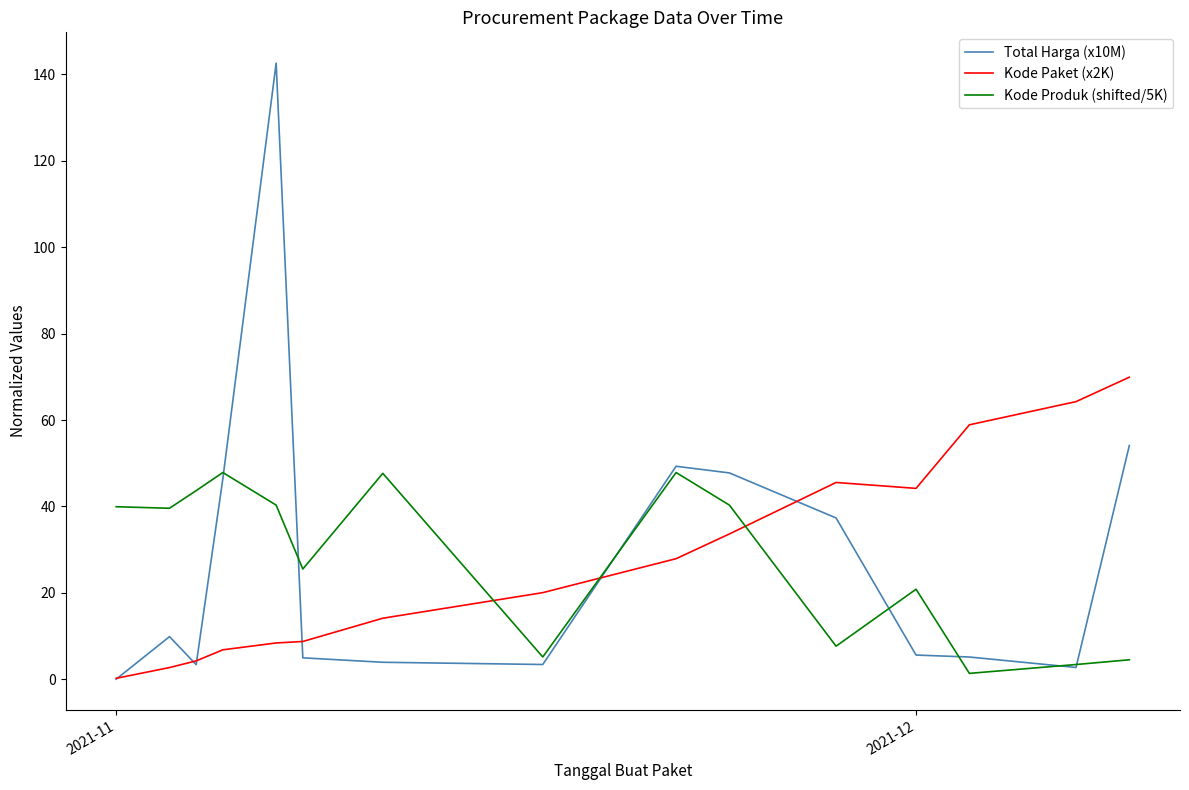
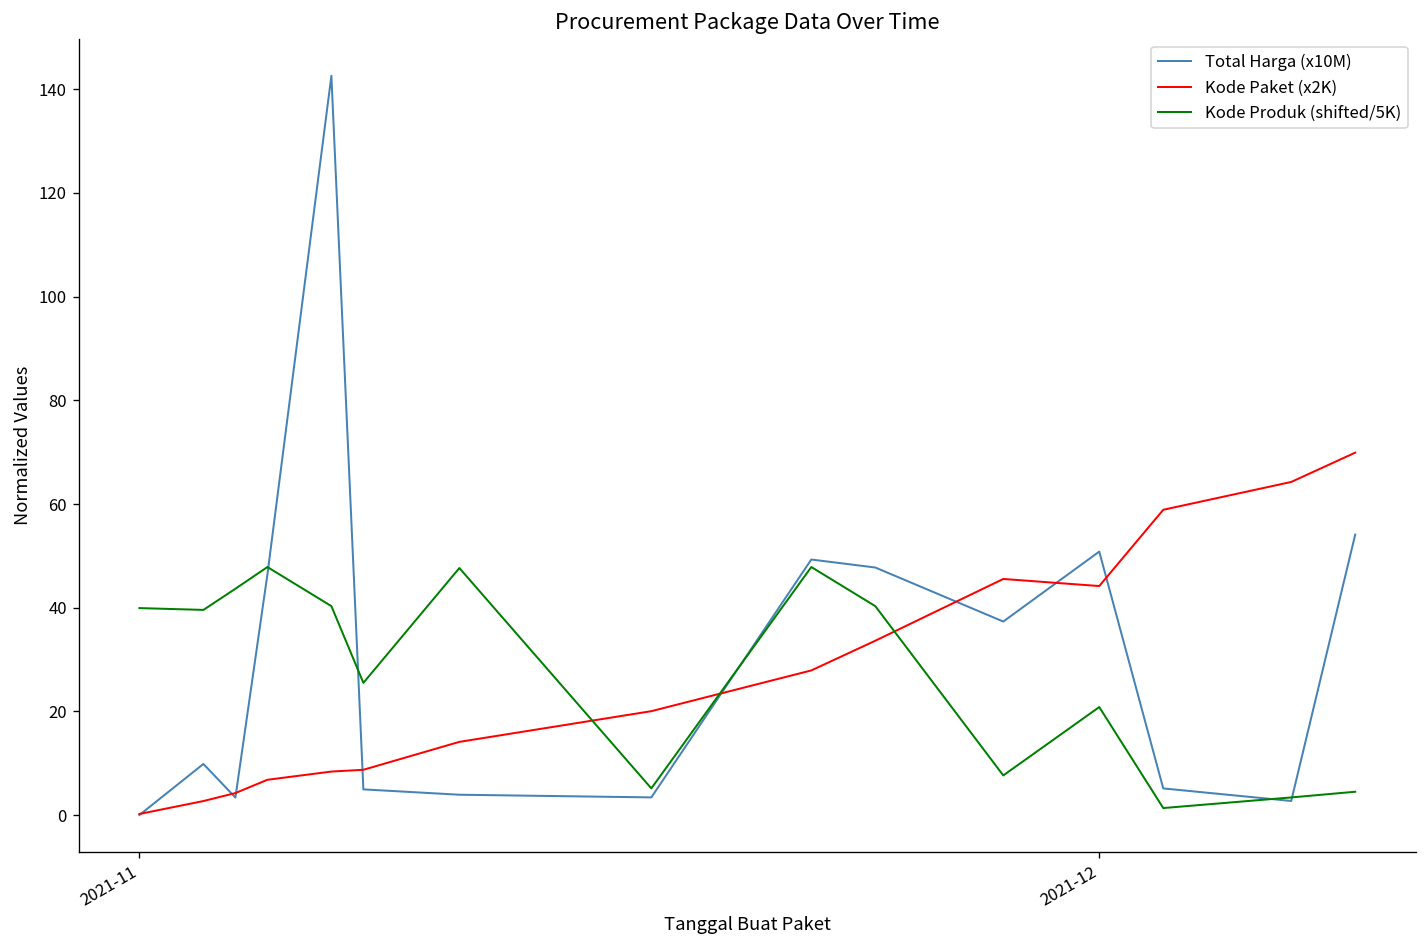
Total Harga (x10M), 2021-12: 6 -> 51
